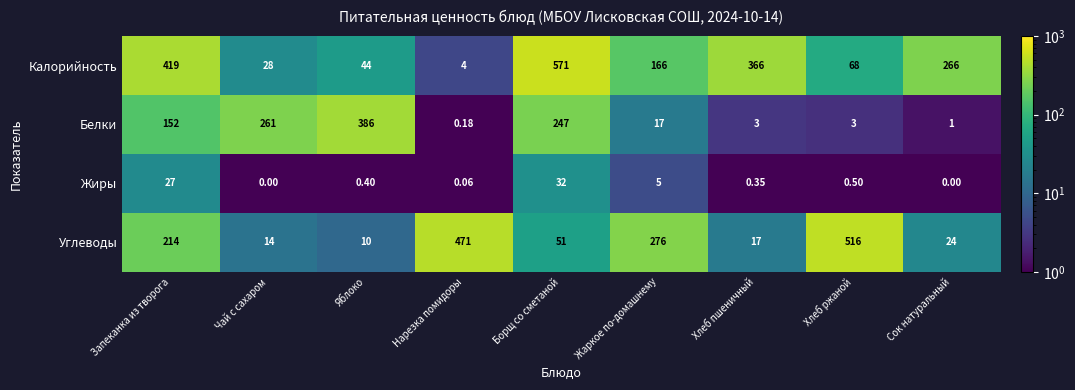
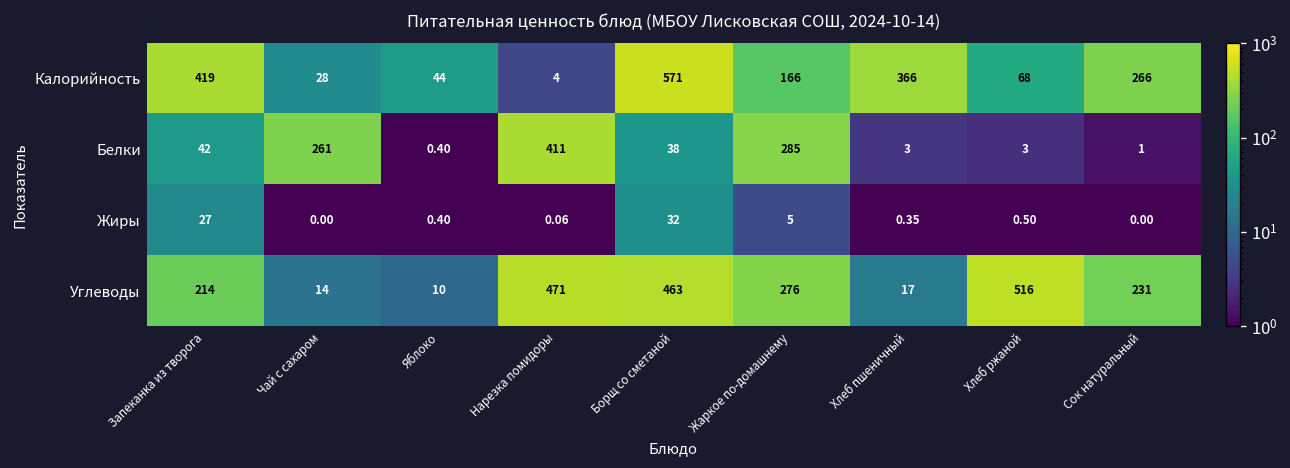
Белки, Запеканка из творога: 152 -> 42
Белки, Яблоко: 386 -> 0.40
Белки, Нарезка помидоры: 0.18 -> 411
Белки, Борщ со сметаной: 247 -> 38
Белки, Жаркое по-домашнему: 17 -> 285
Углеводы, Борщ со сметаной: 51 -> 463
Углеводы, Сок натуральный: 24 -> 231
